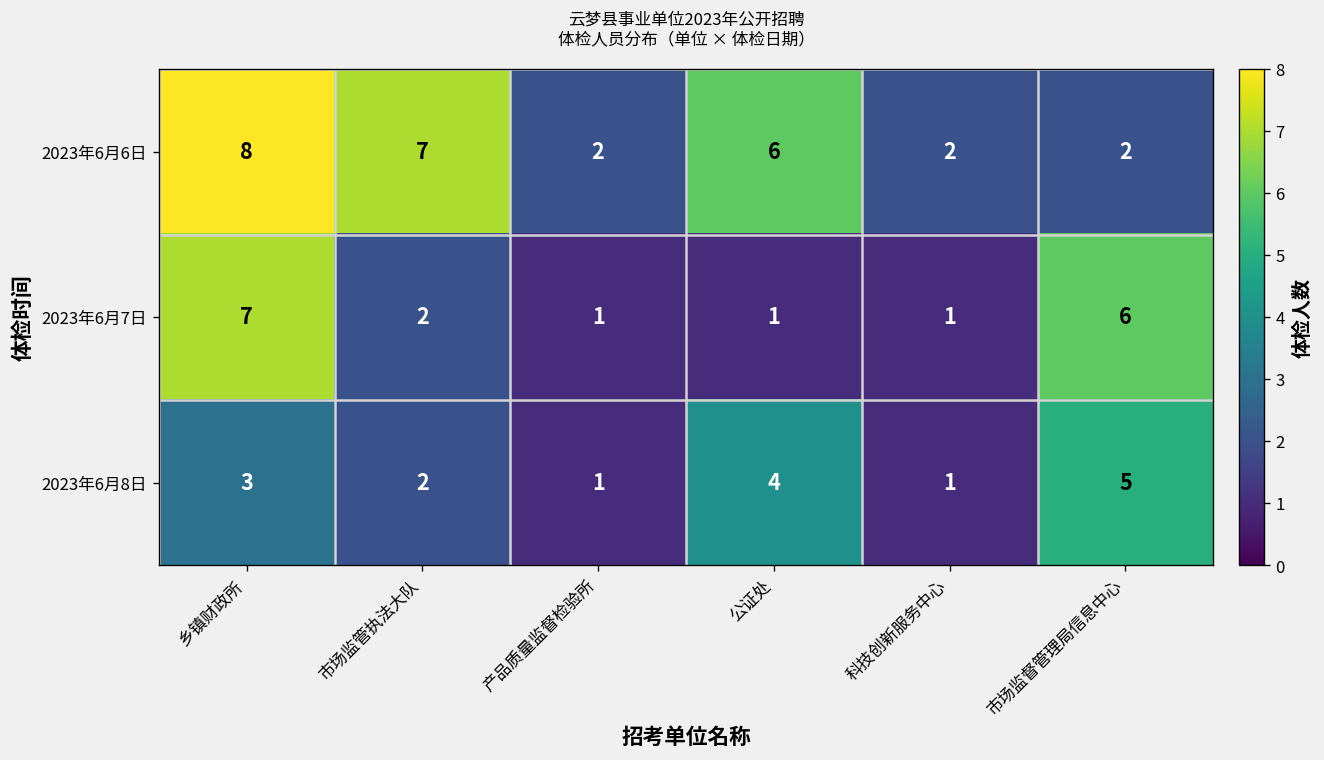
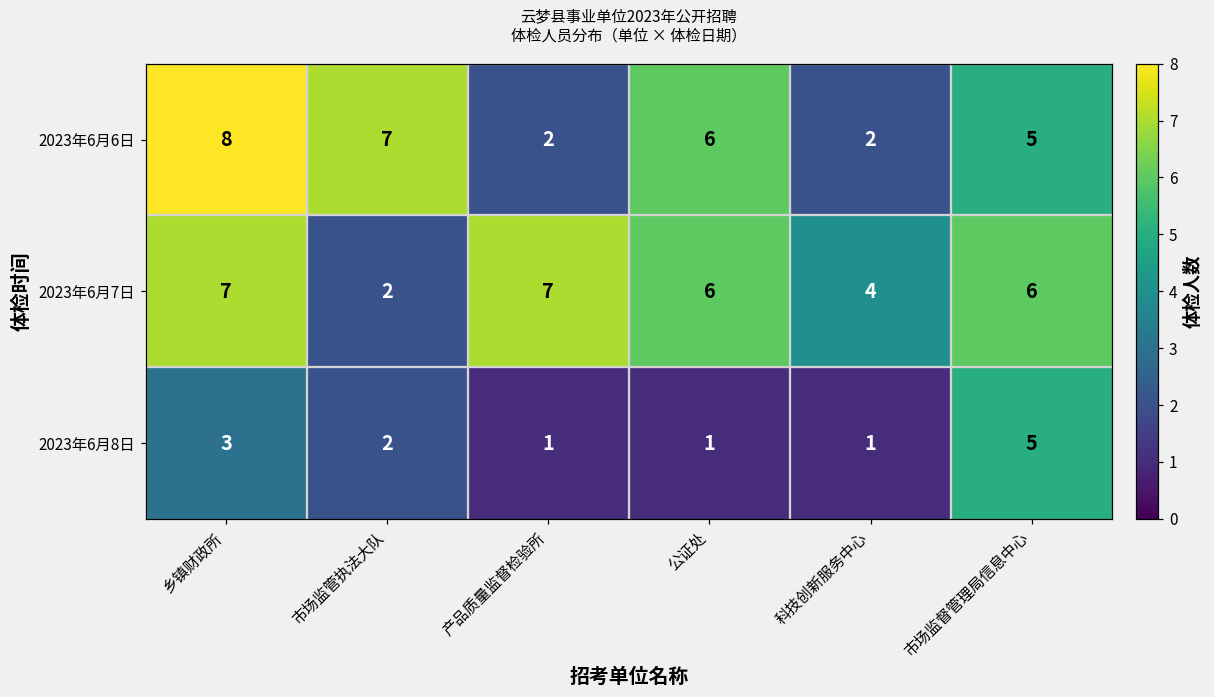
2023年6月6日, 市场监督管理局信息中心: 2 -> 5
2023年6月7日, 产品质量监督检验所: 1 -> 7
2023年6月7日, 公证处: 1 -> 6
2023年6月7日, 科技创新服务中心: 1 -> 4
2023年6月8日, 公证处: 4 -> 1
